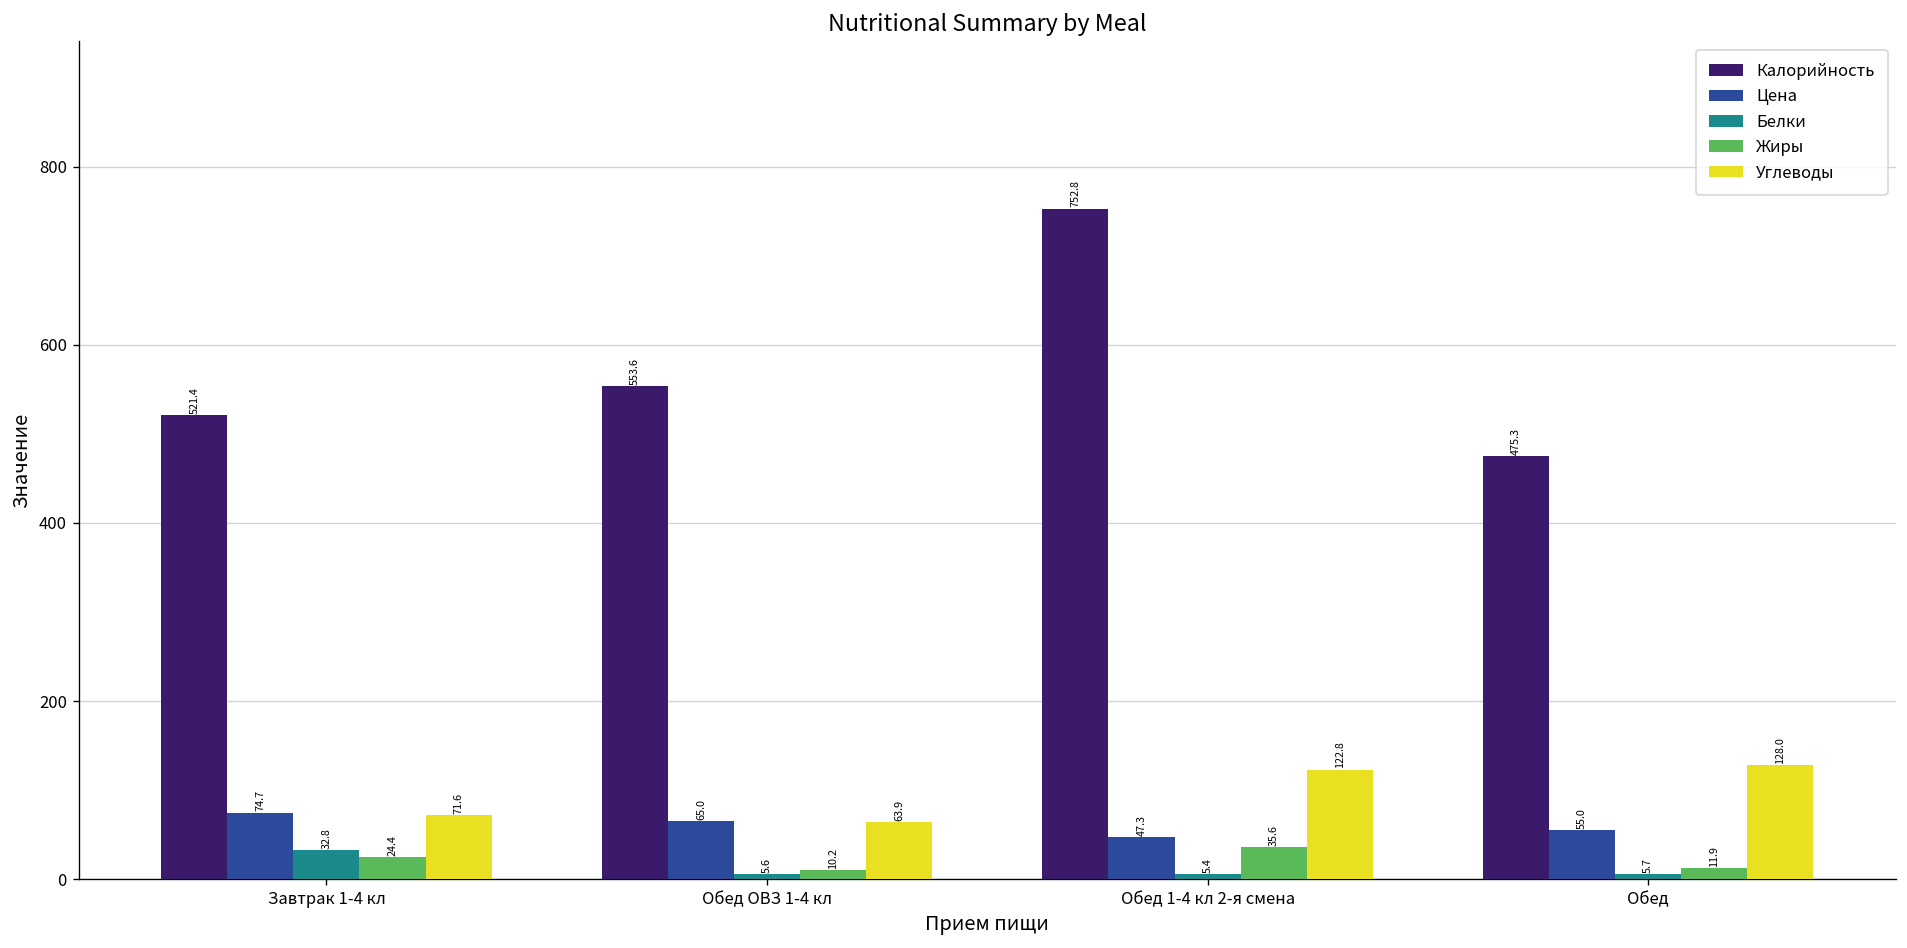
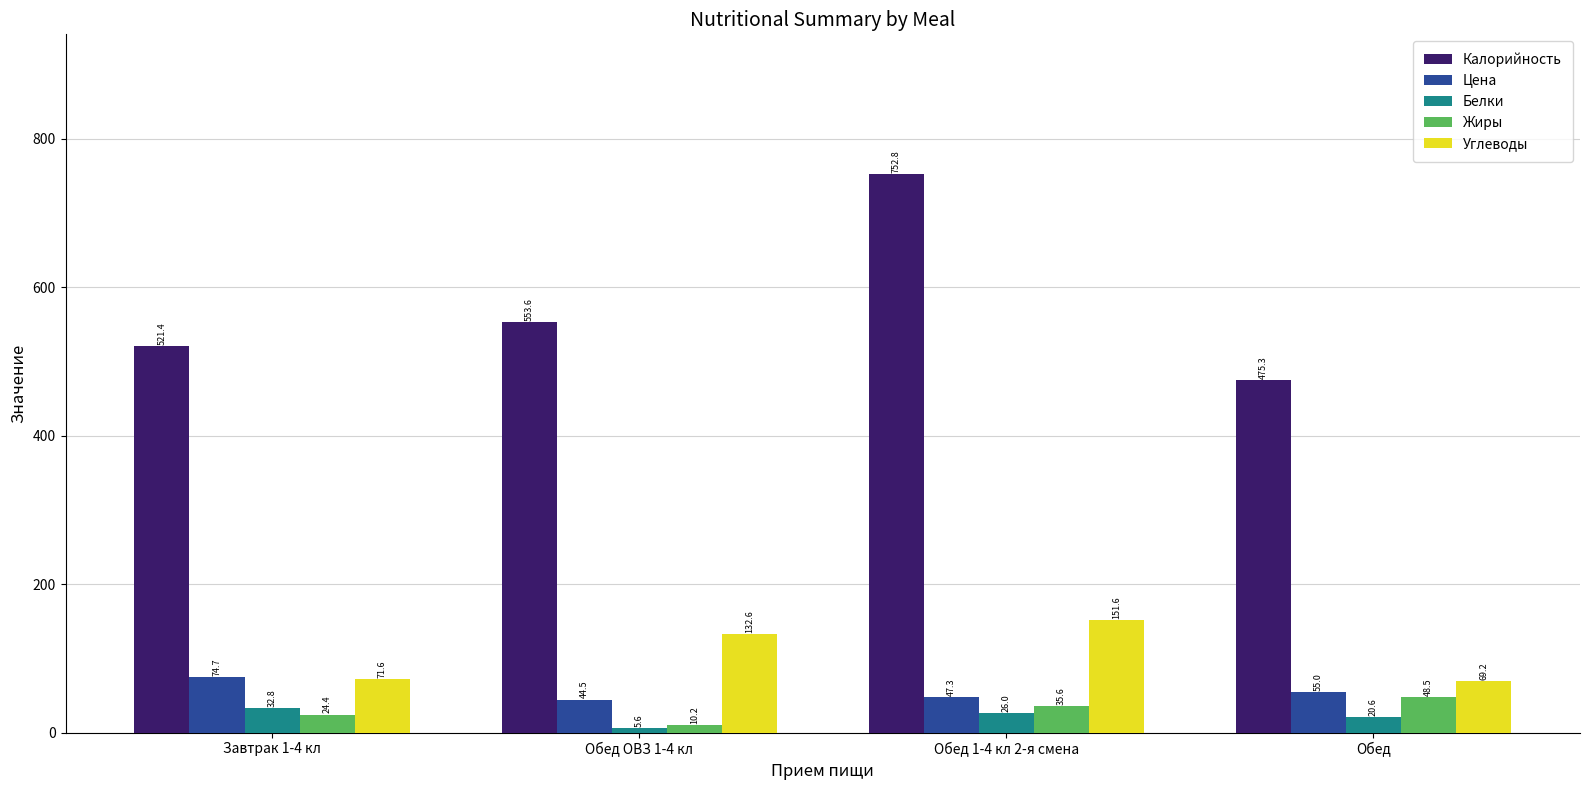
Цена, Обед ОВЗ 1-4 кл: 65.0 -> 44.5
Углеводы, Обед ОВЗ 1-4 кл: 63.9 -> 132.6
Белки, Обед 1-4 кл 2-я смена: 5.4 -> 26.0
Углеводы, Обед 1-4 кл 2-я смена: 122.8 -> 151.6
Белки, Обед: 5.7 -> 20.6
Жиры, Обед: 11.9 -> 48.5
Углеводы, Обед: 128.0 -> 69.2
